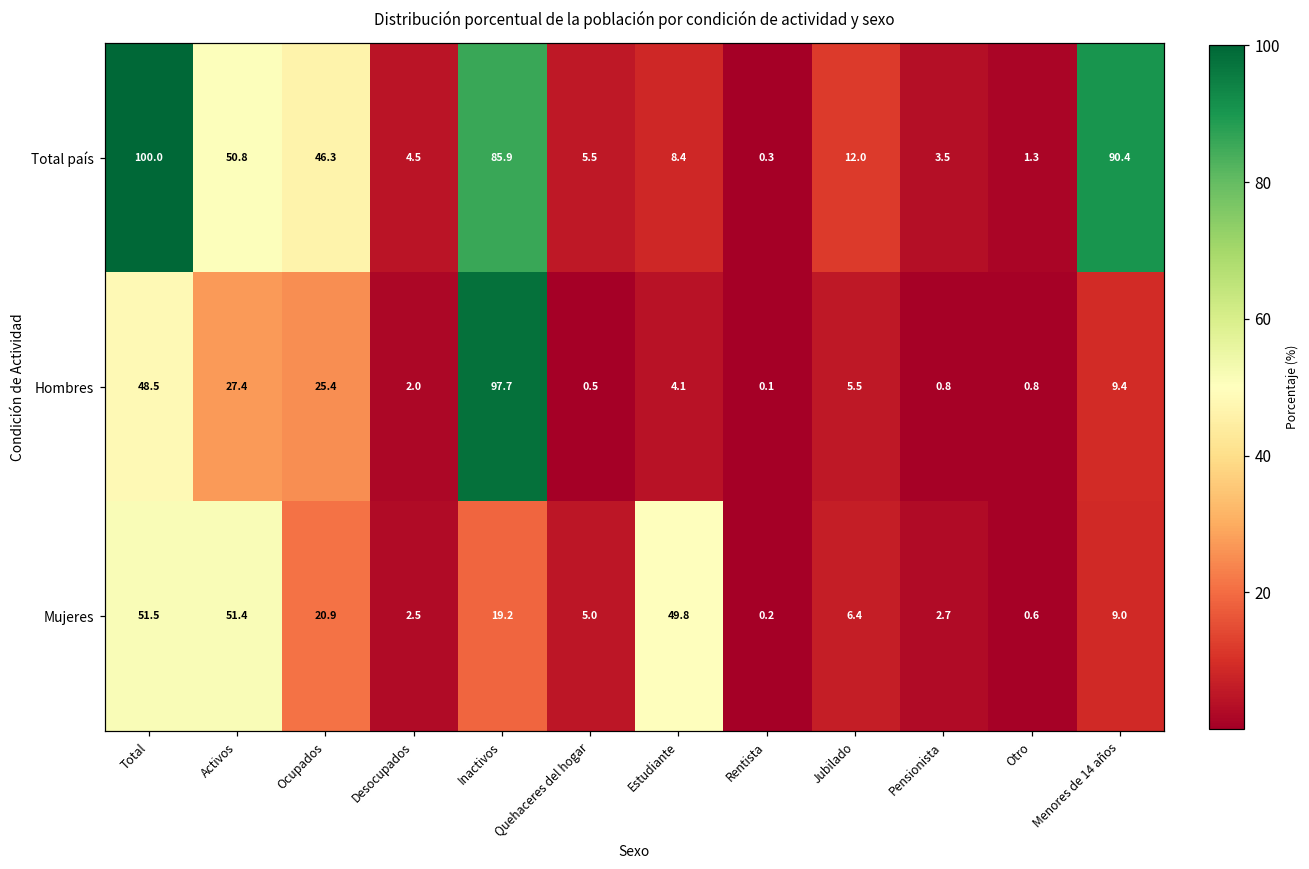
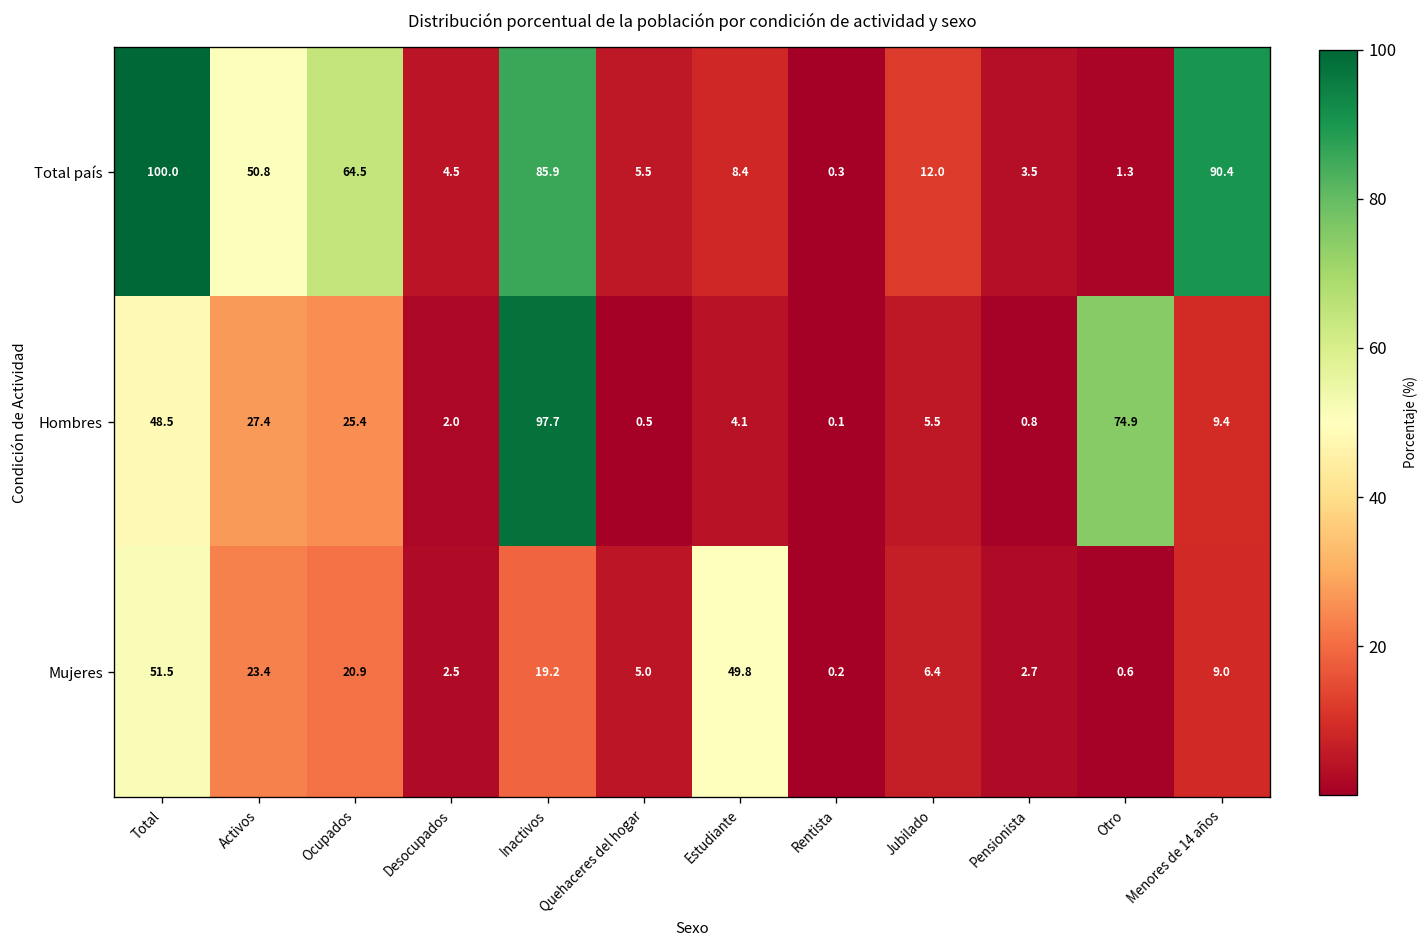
Total país, Ocupados: 46.3 -> 64.5
Hombres, Otro: 0.8 -> 74.9
Mujeres, Activos: 51.4 -> 23.4
